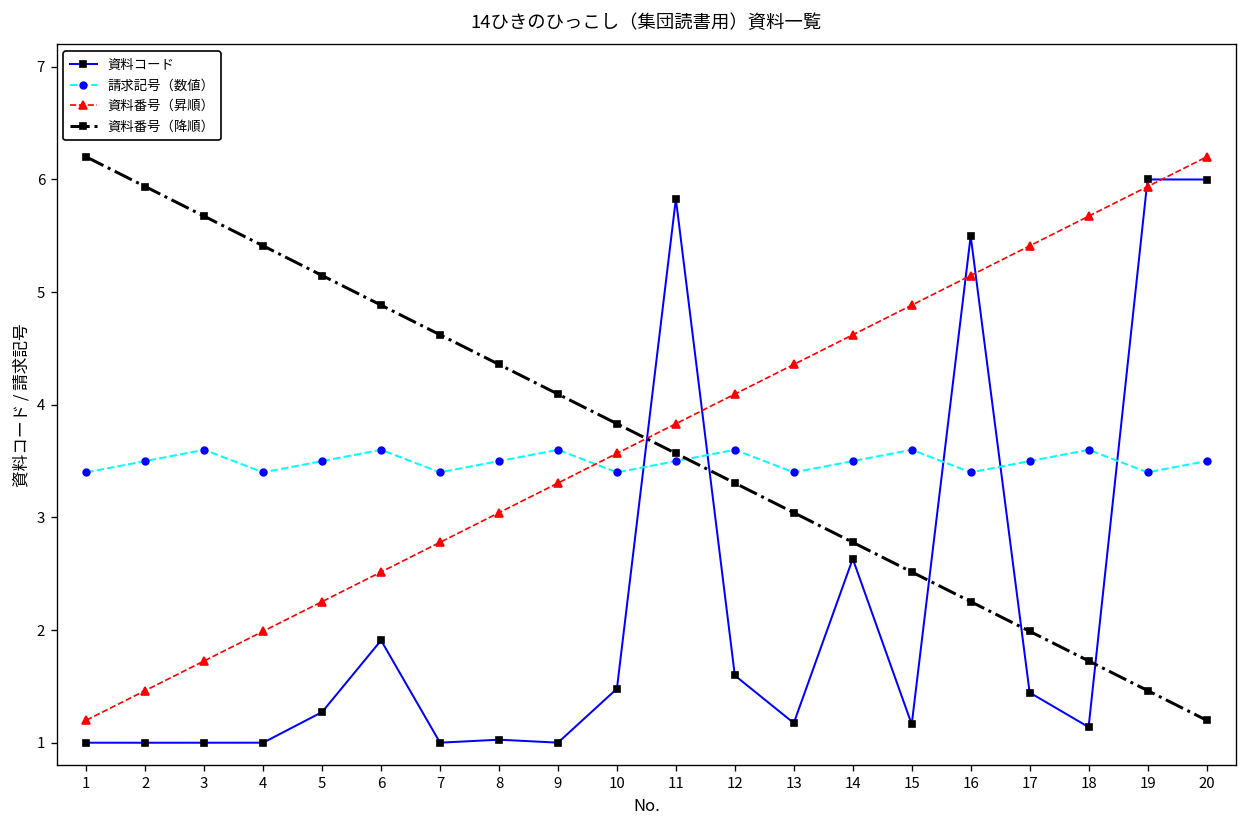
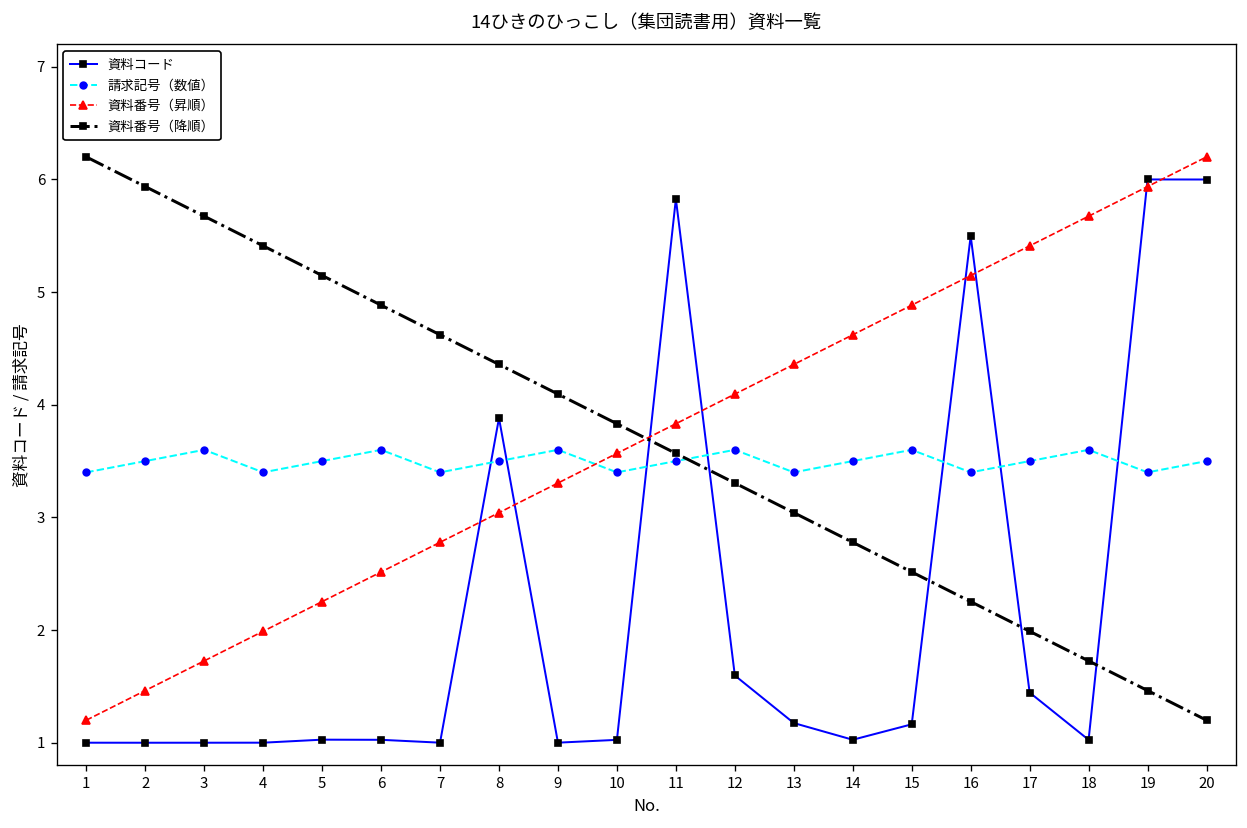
資料コード, 5: 1.3 -> 1.0
資料コード, 6: 1.9 -> 1.0
資料コード, 8: 1.0 -> 3.9
資料コード, 10: 1.5 -> 1.0
資料コード, 14: 2.6 -> 1.0
資料コード, 18: 1.1 -> 1.0
